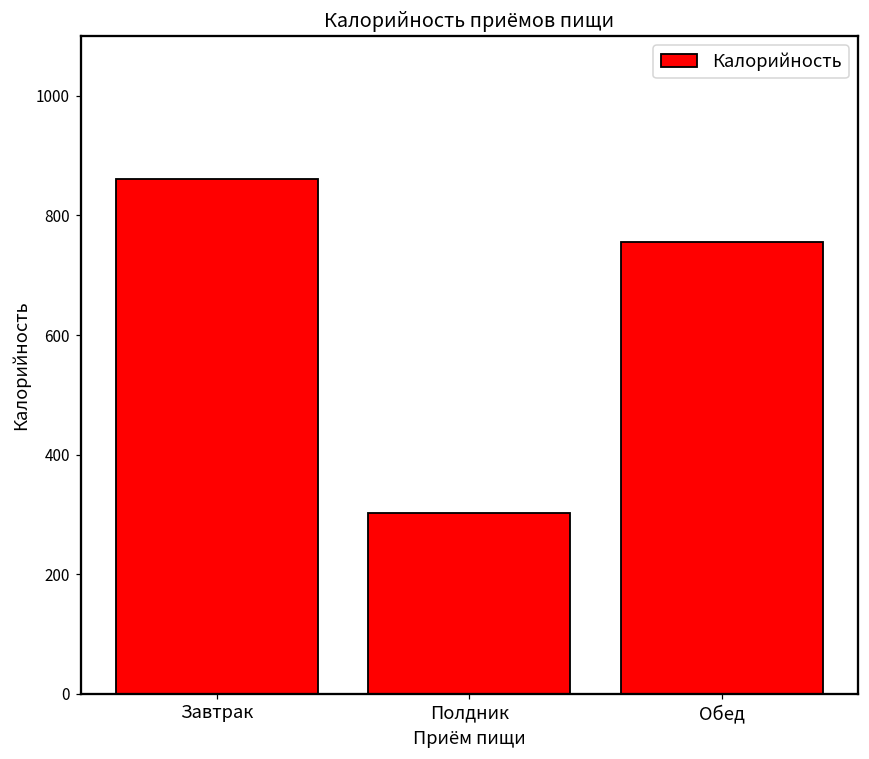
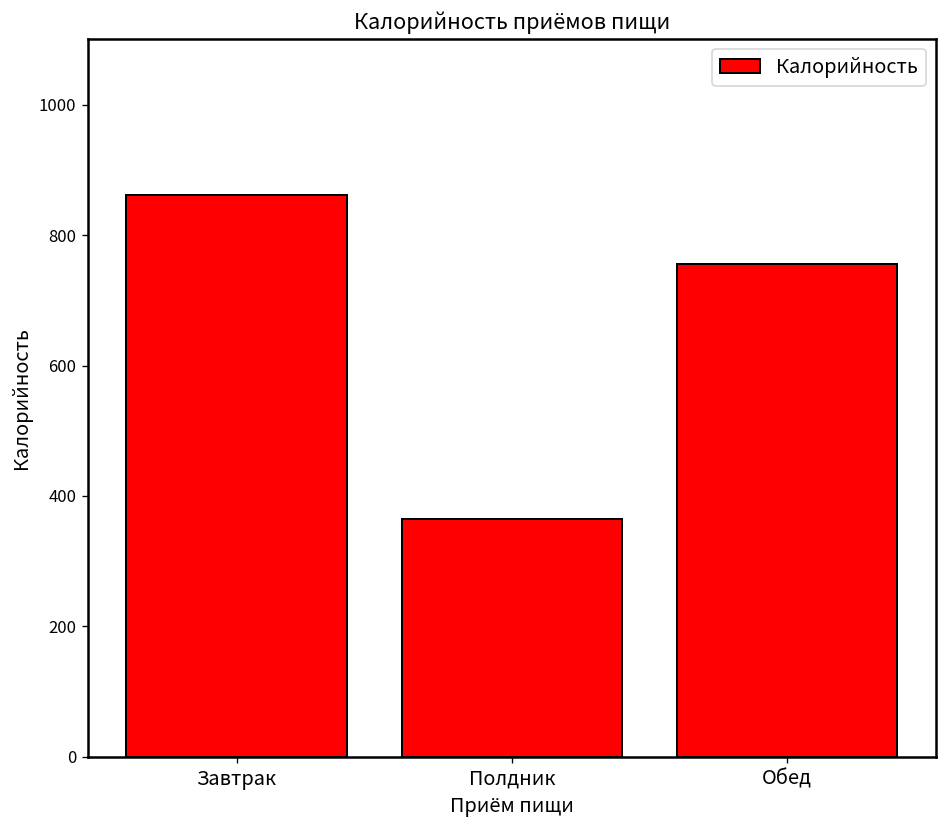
Полдник: 300 -> 360
